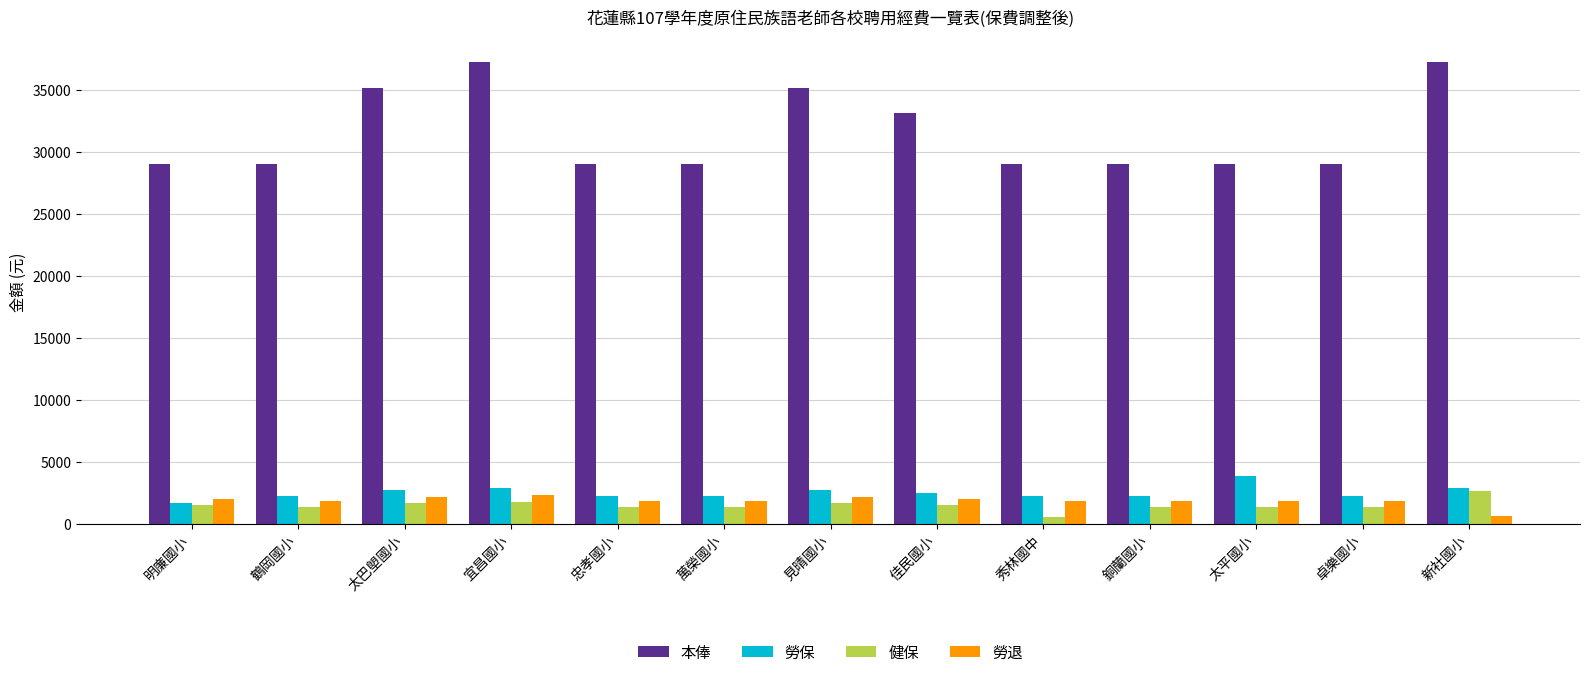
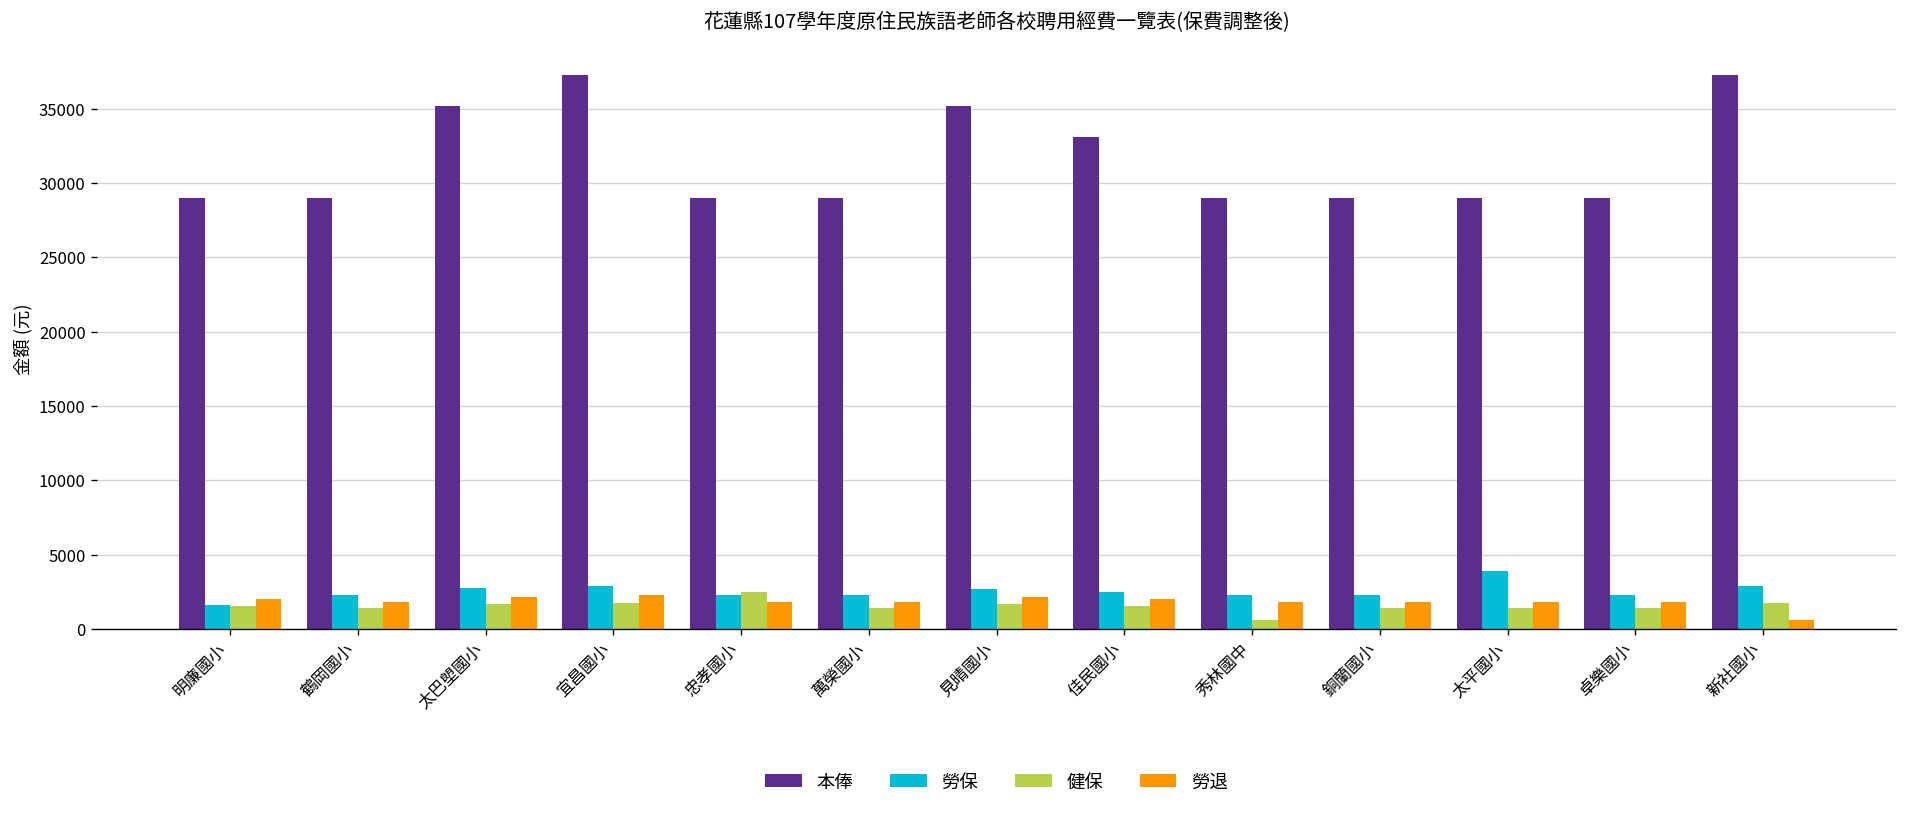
健保, 忠孝國小: 1400 -> 2500
健保, 新社國小: 2600 -> 1700
